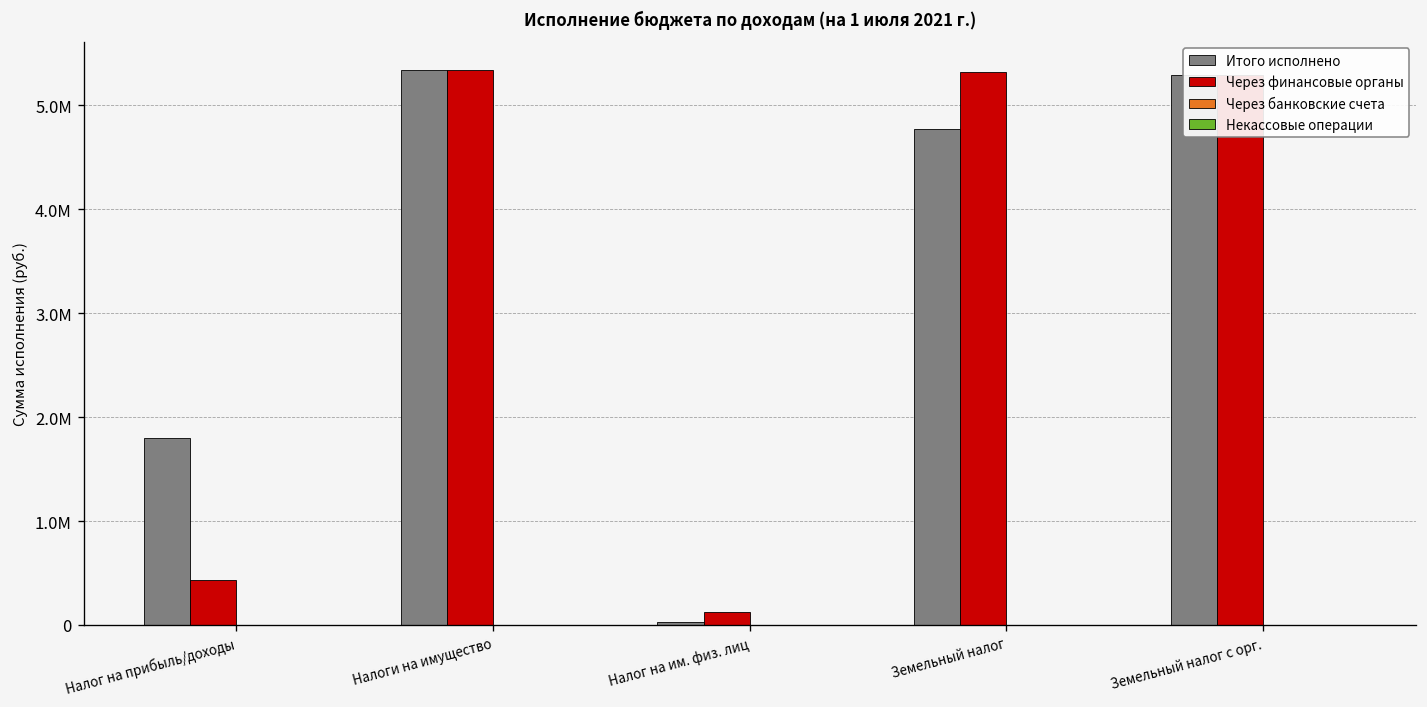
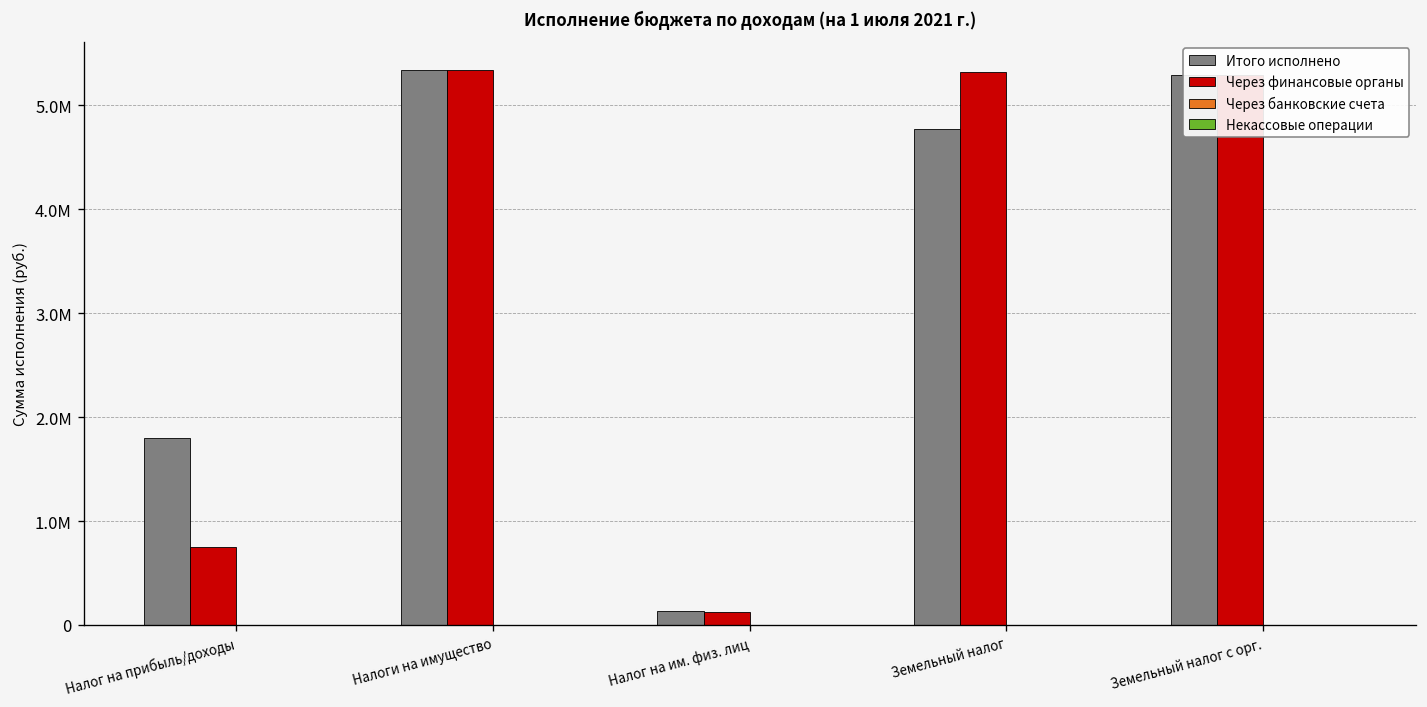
Через финансовые органы, Налог на прибыль/доходы: 400000 -> 700000
Итого исполнено, Налог на им. физ. лиц: 0 -> 100000
